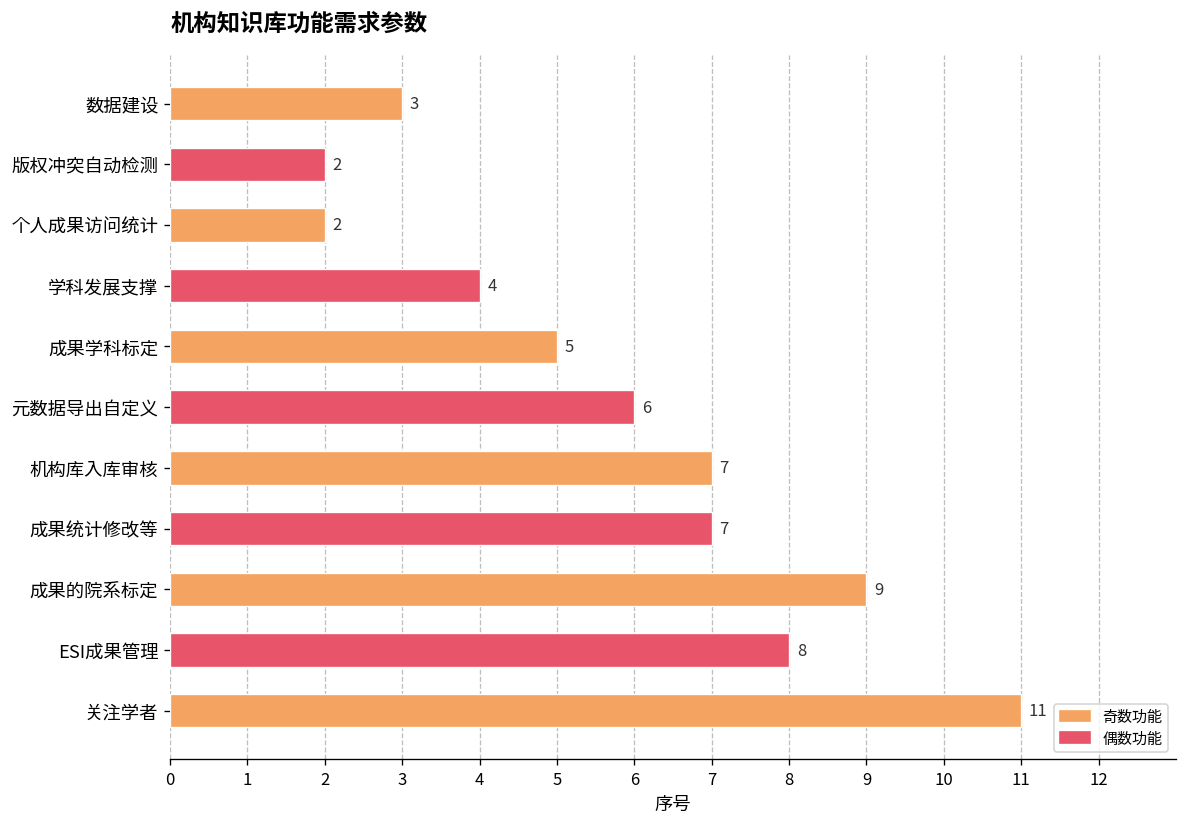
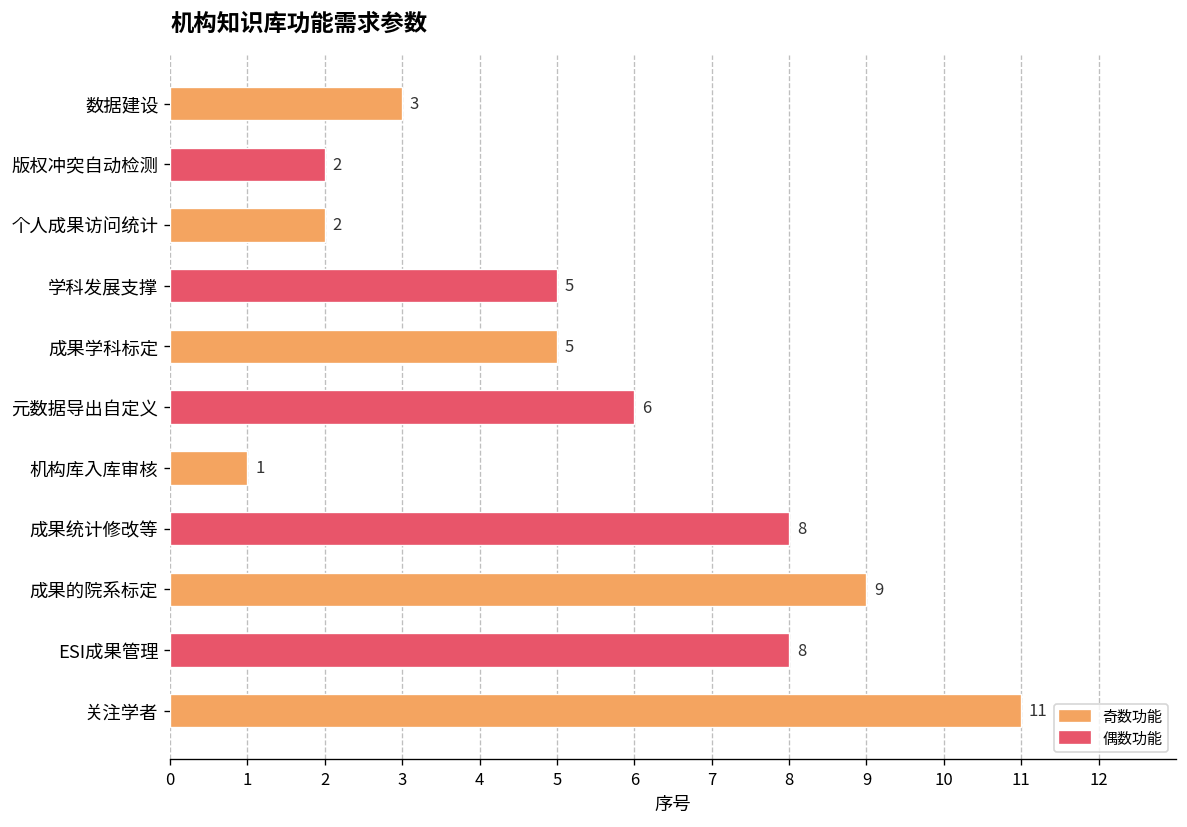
学科发展支撑: 4 -> 5
机构库入库审核: 7 -> 1
成果统计修改等: 7 -> 8
